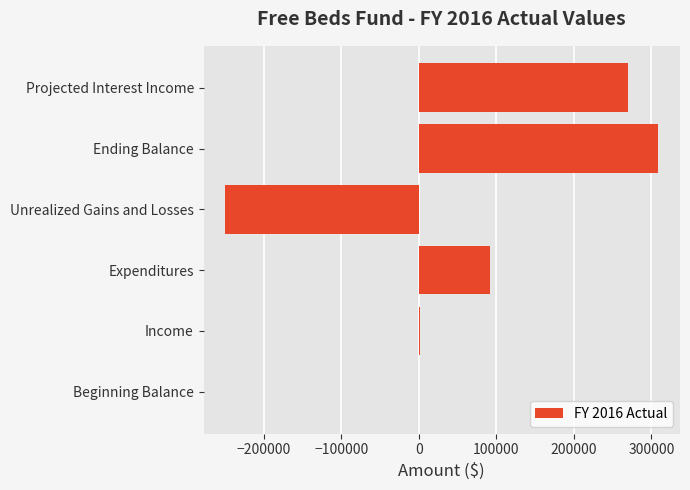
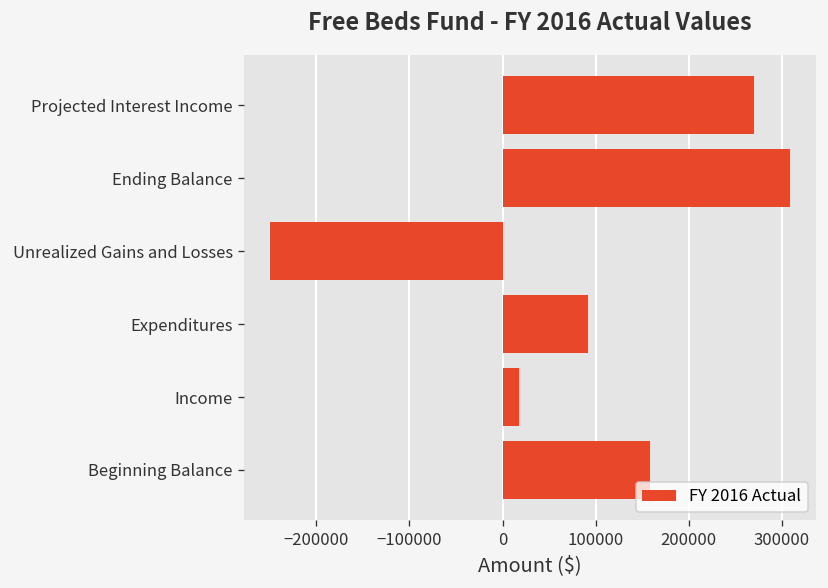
Income: 0 -> 20000
Beginning Balance: 0 -> 160000
